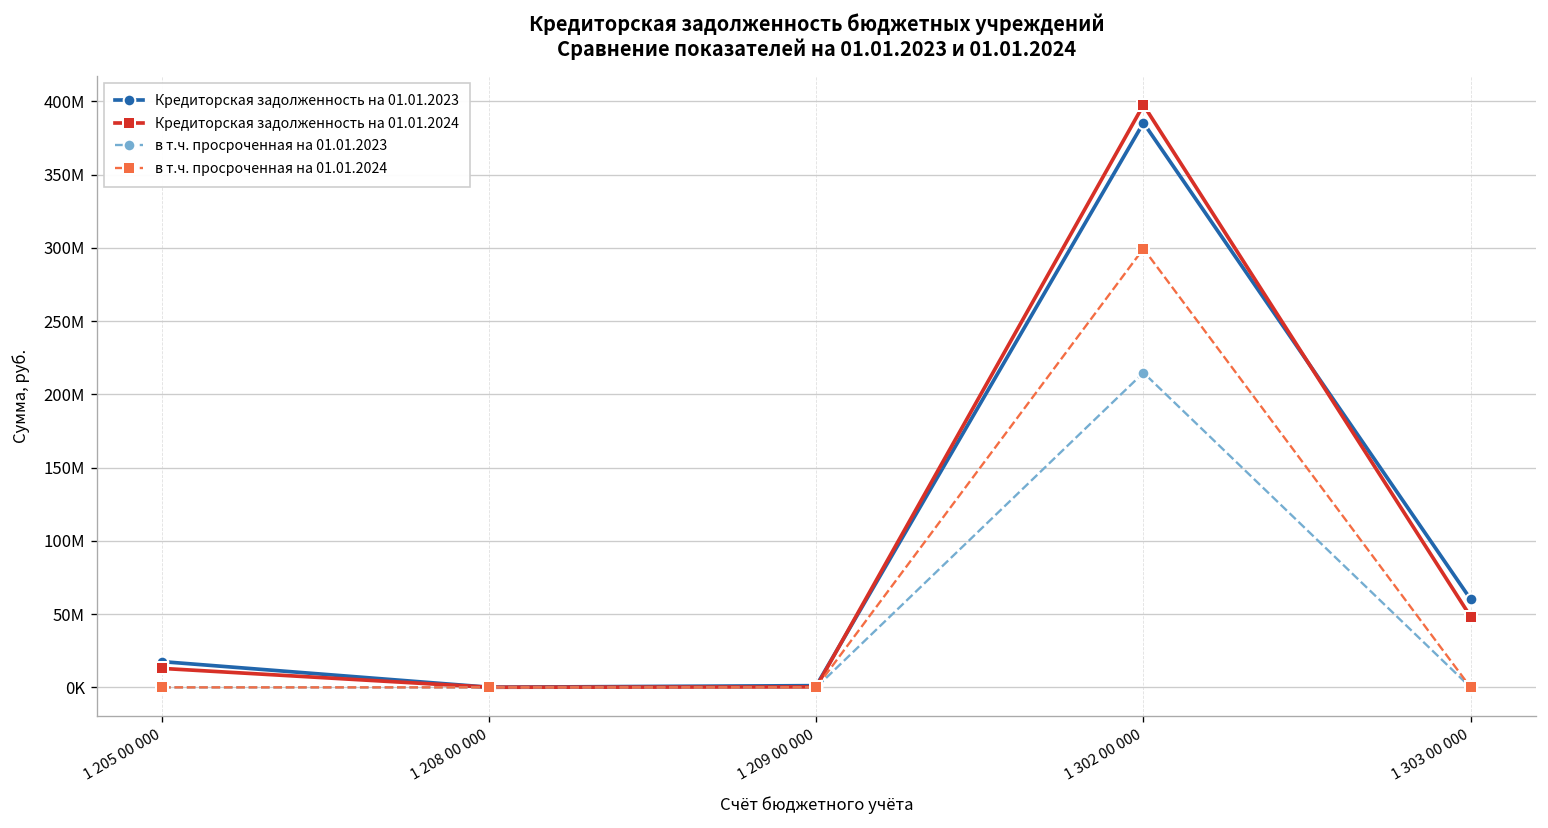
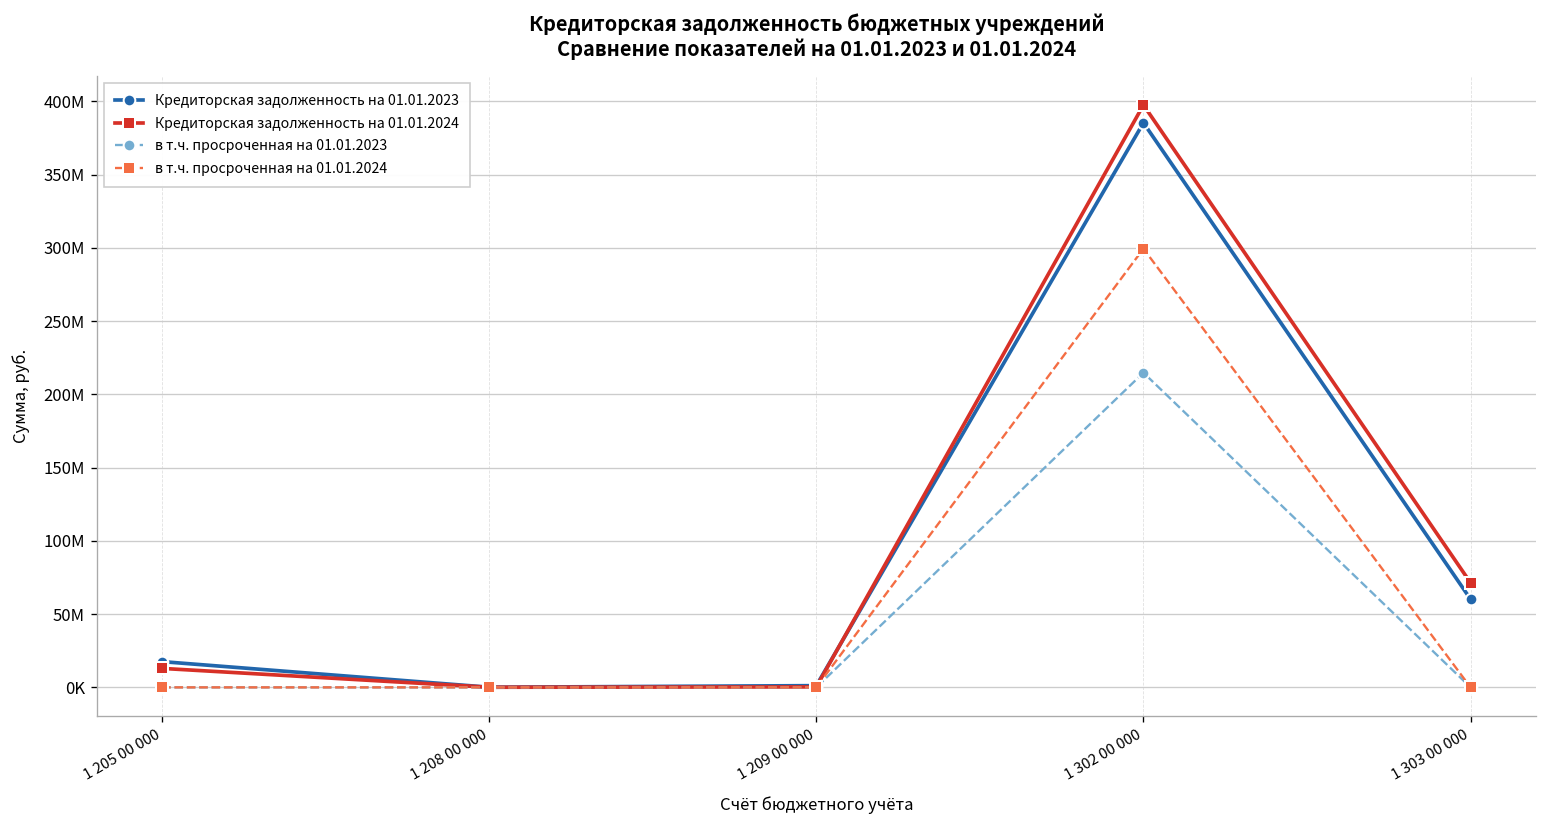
Кредиторская задолженность на 01.01.2024, 1 303 00 000: 48000000 -> 71000000
